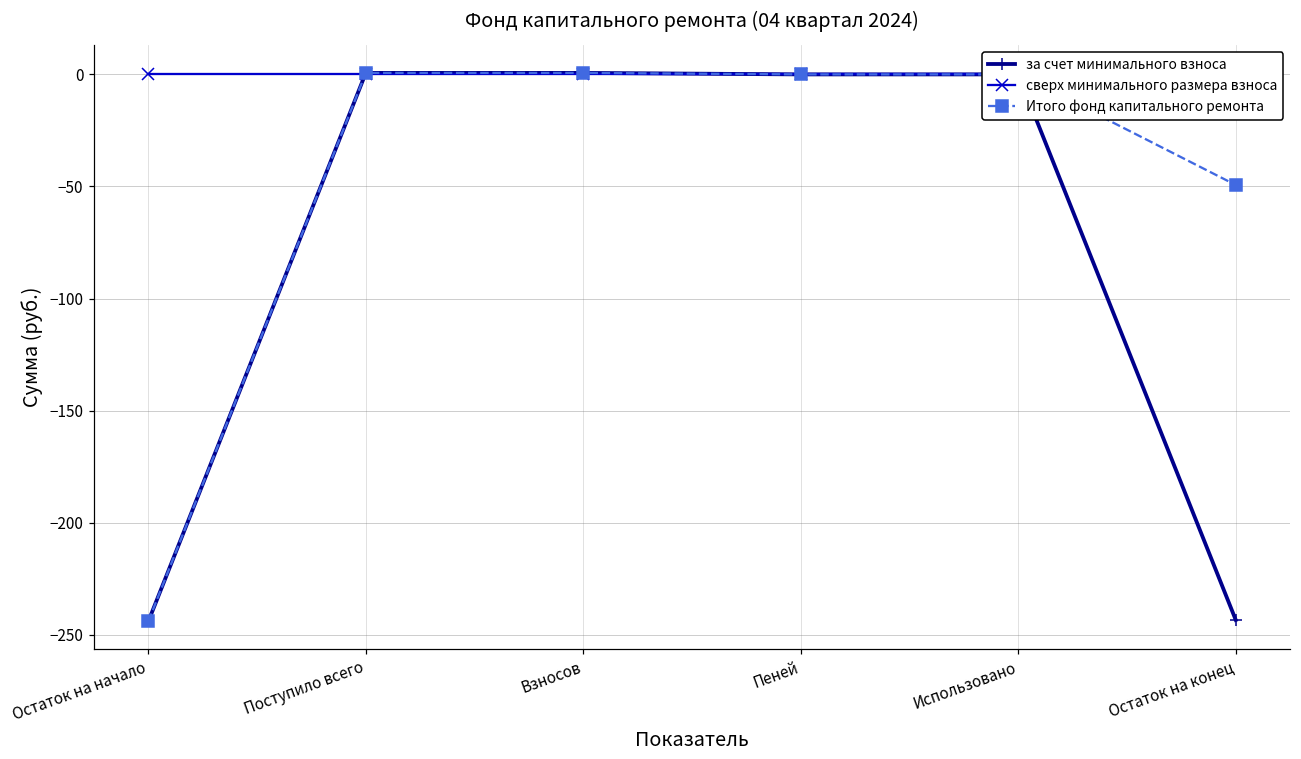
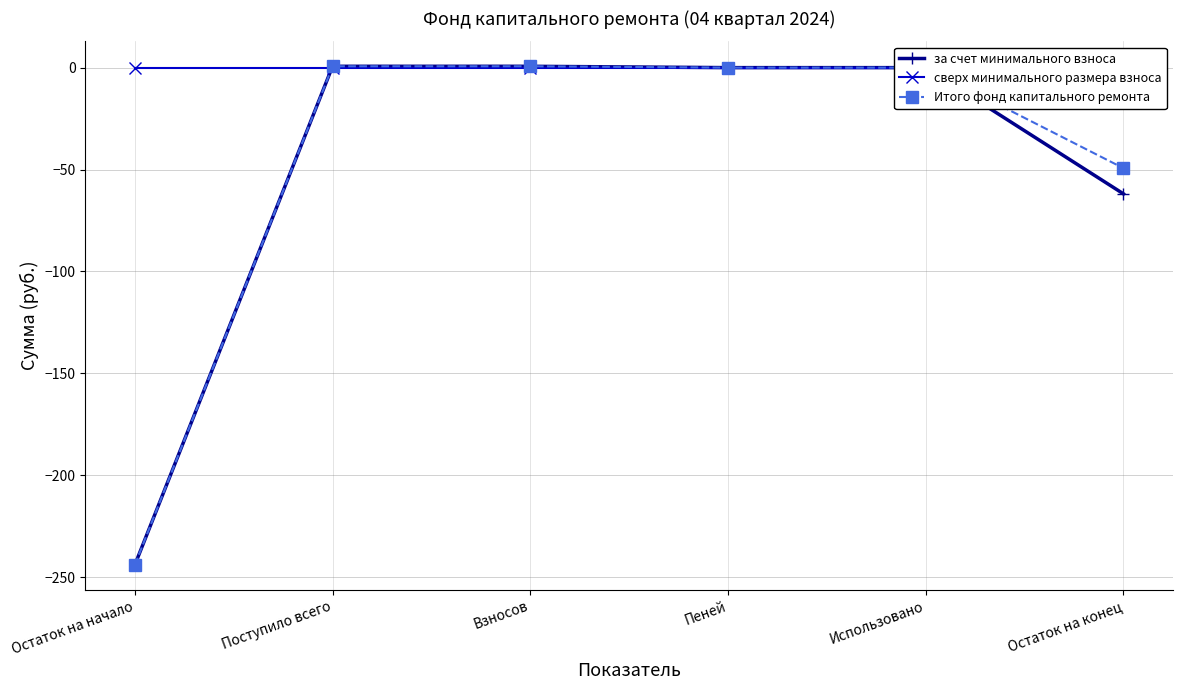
за счет минимального взноса, Остаток на конец: -243 -> -62
